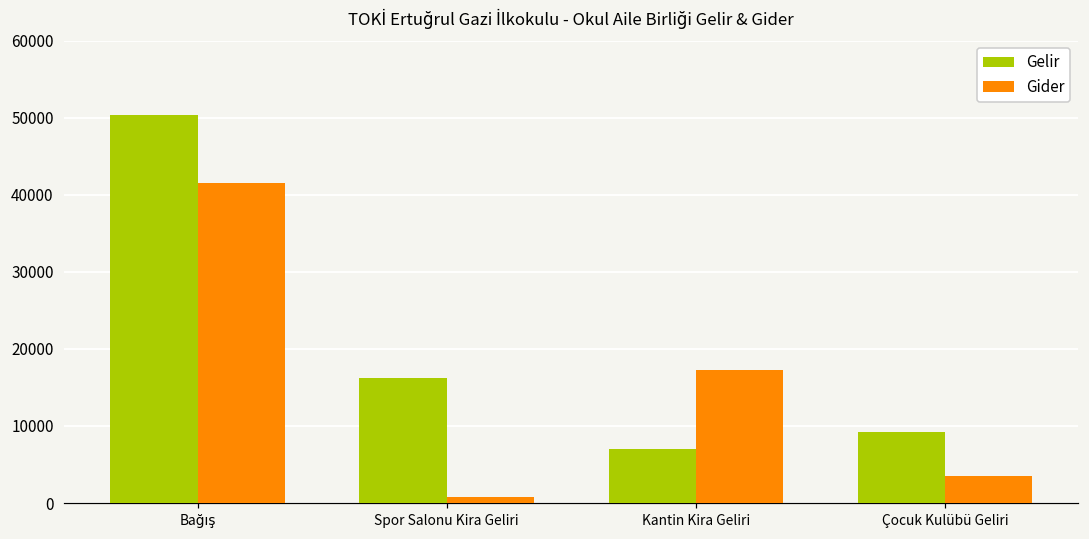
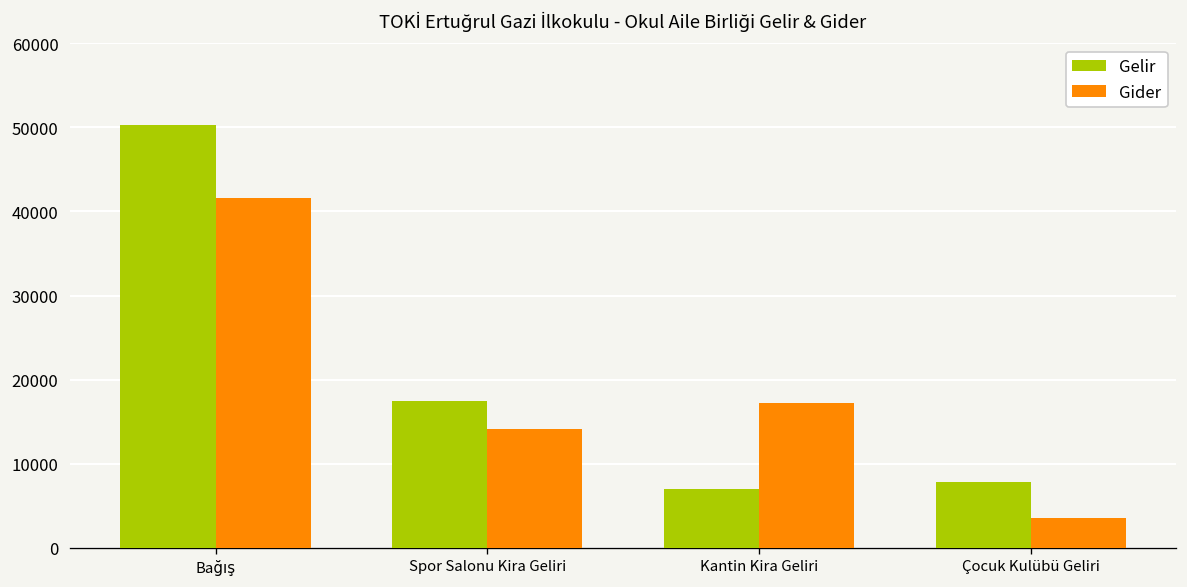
Gelir, Spor Salonu Kira Geliri: 16000 -> 17000
Gider, Spor Salonu Kira Geliri: 1000 -> 14000
Gelir, Çocuk Kulübü Geliri: 9000 -> 8000
